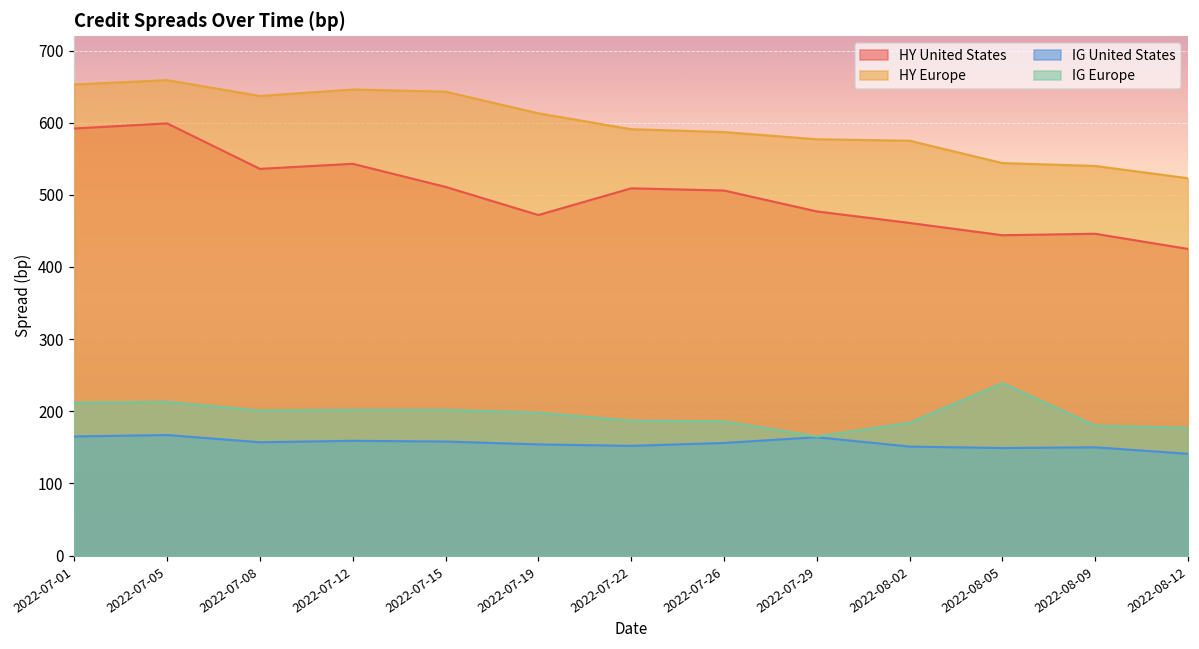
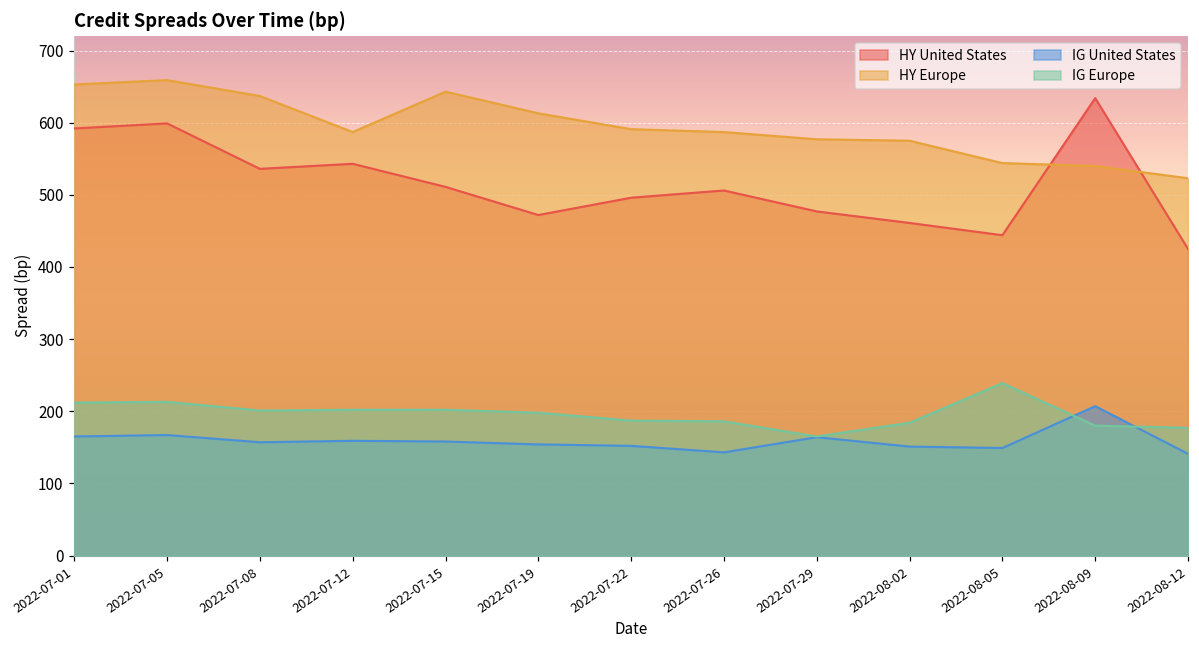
HY Europe, 2022-07-12: 650 -> 590
HY United States, 2022-07-22: 510 -> 500
IG United States, 2022-07-26: 160 -> 140
HY United States, 2022-08-09: 450 -> 630
IG United States, 2022-08-09: 150 -> 210
